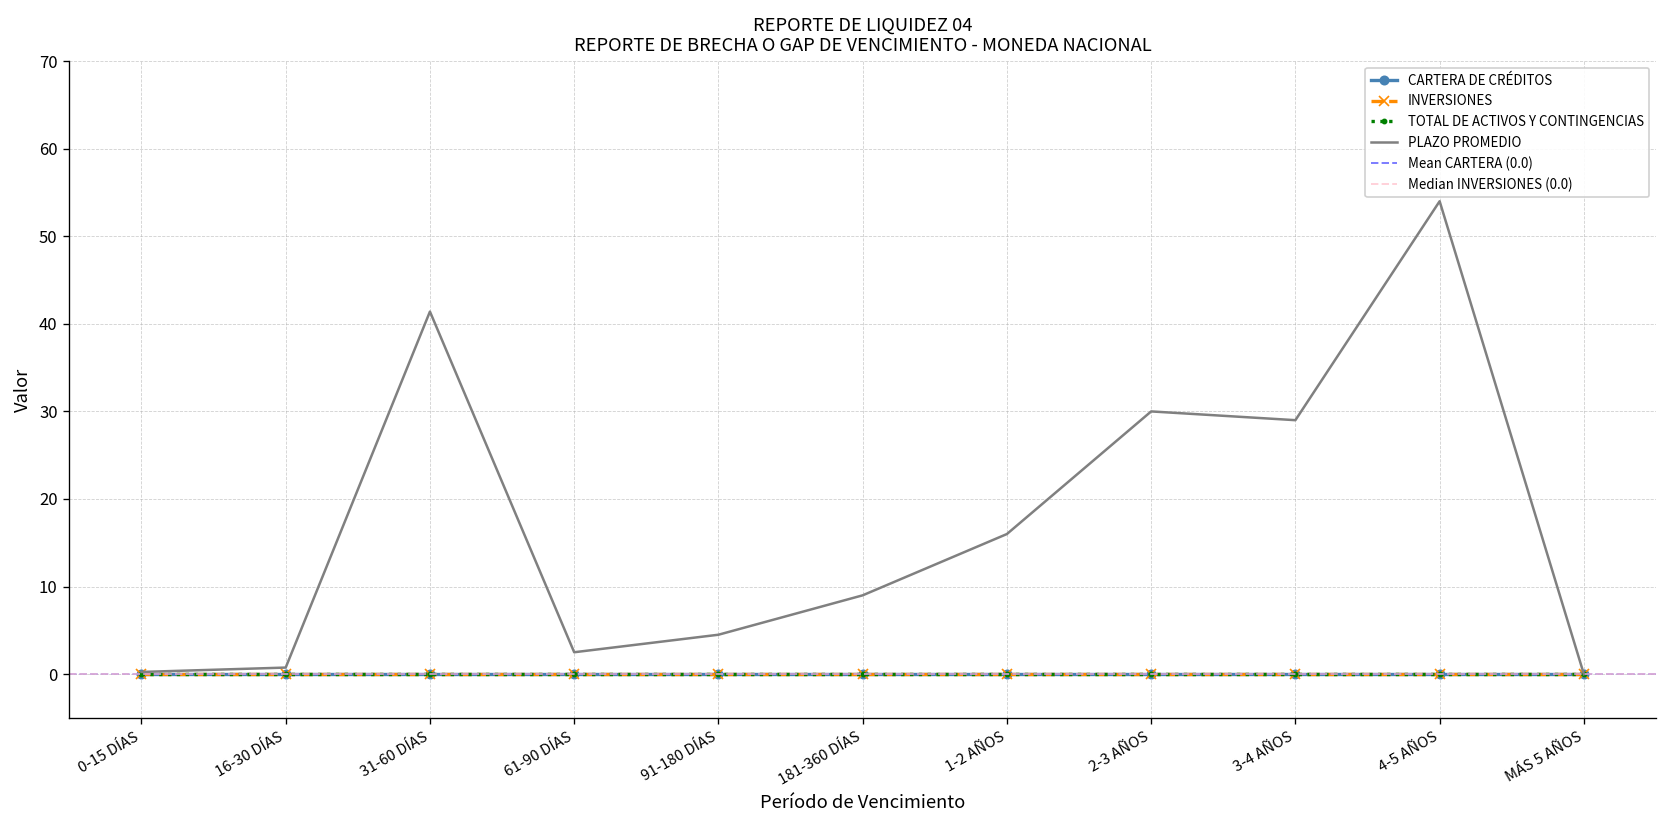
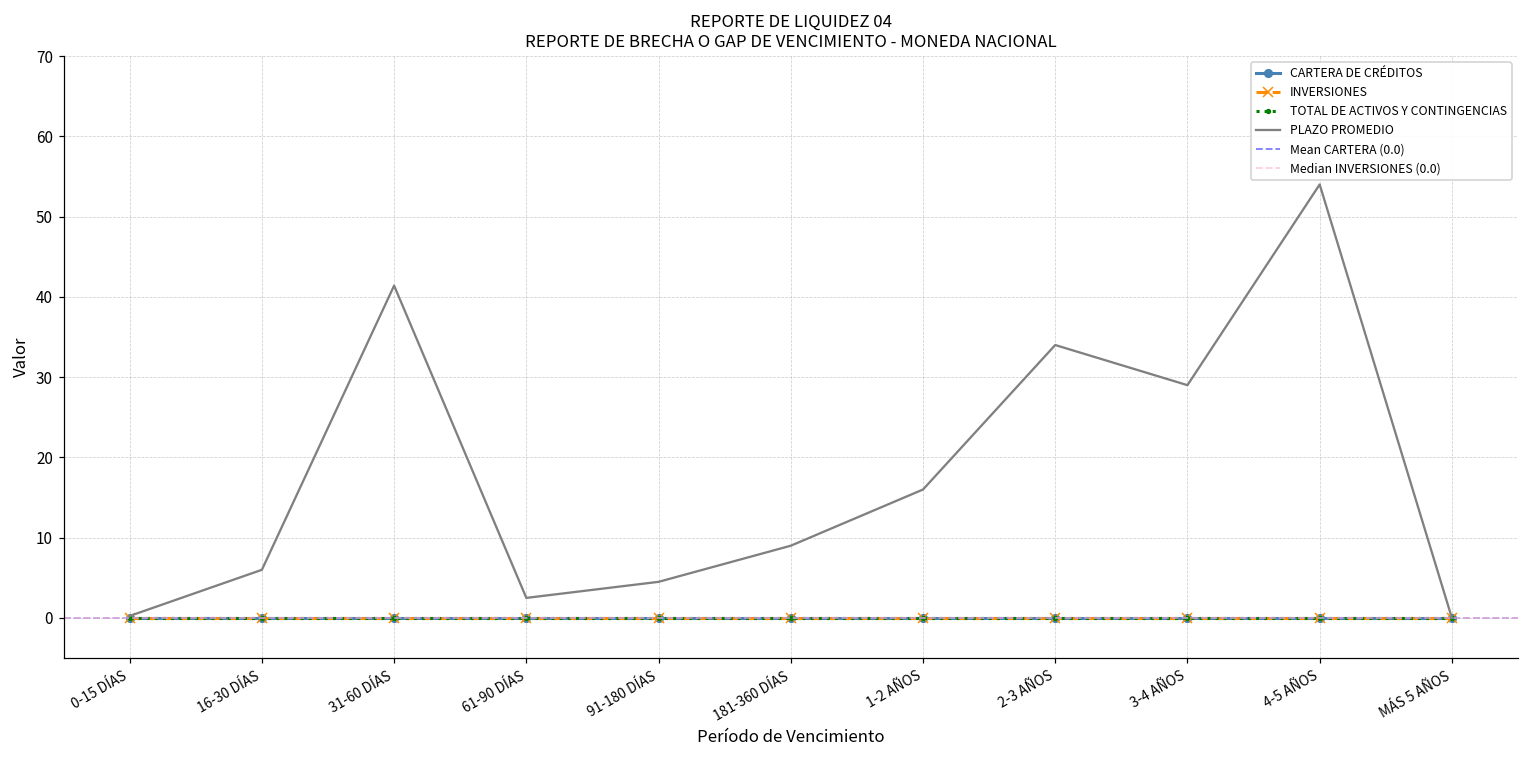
PLAZO PROMEDIO, 16-30 DÍAS: 1 -> 6
PLAZO PROMEDIO, 2-3 AÑOS: 30 -> 34
